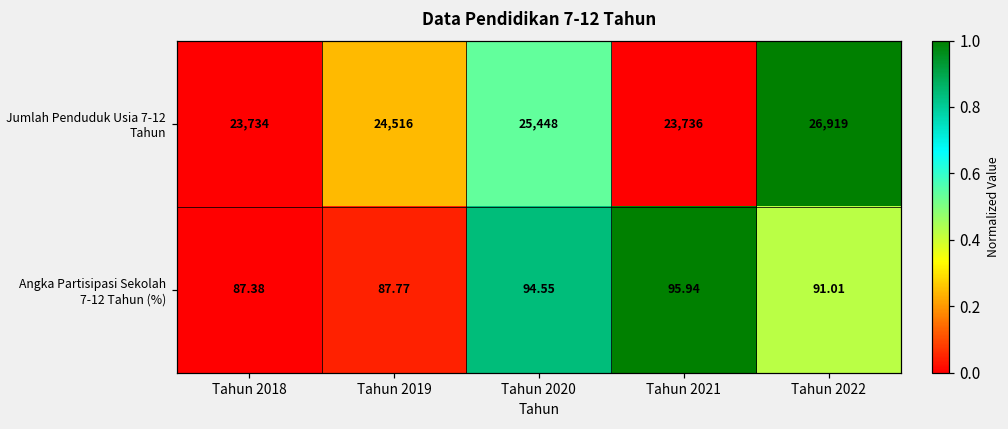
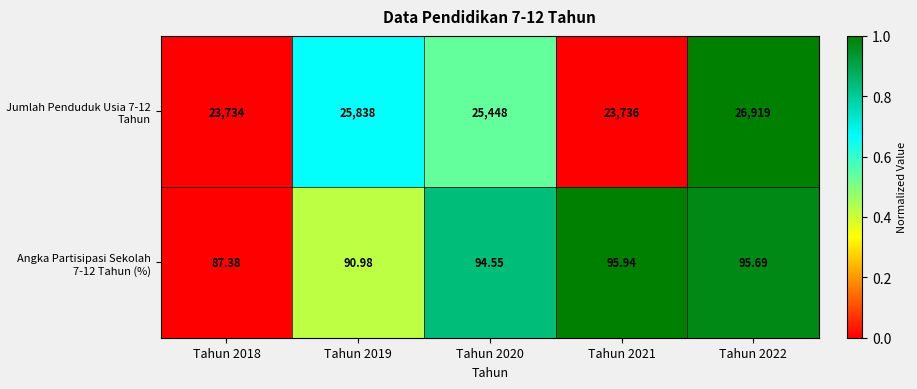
Jumlah Penduduk Usia 7-12 Tahun, Tahun 2019: 24,516 -> 25,838
Angka Partisipasi Sekolah 7-12 Tahun (%), Tahun 2019: 87.77 -> 90.98
Angka Partisipasi Sekolah 7-12 Tahun (%), Tahun 2022: 91.01 -> 95.69
